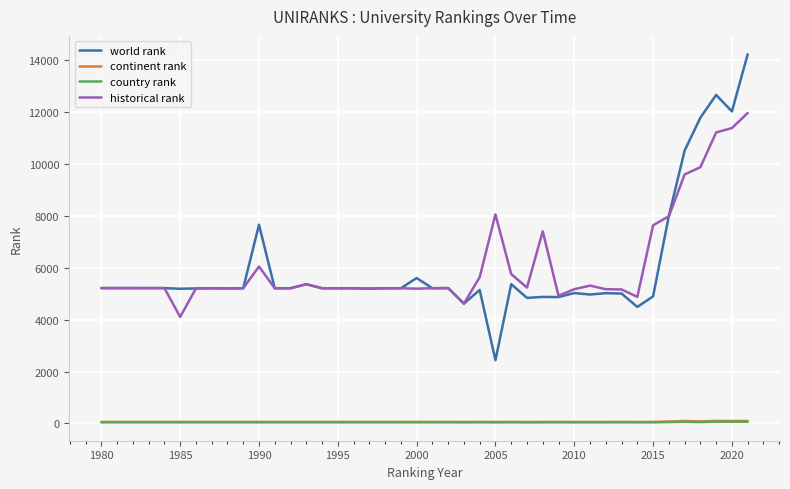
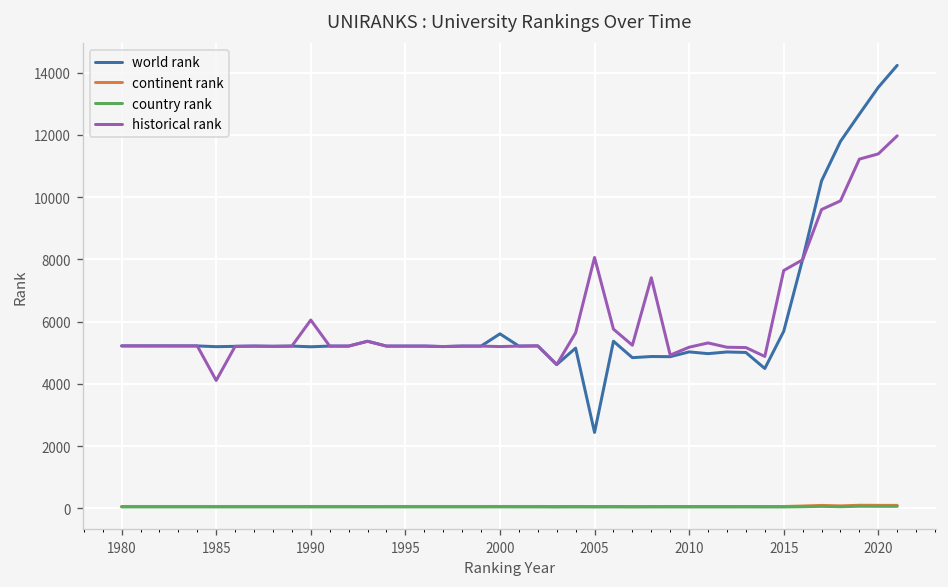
world rank, 1990: 7700 -> 5200
world rank, 2015: 4900 -> 5700
world rank, 2020: 12000 -> 13500
